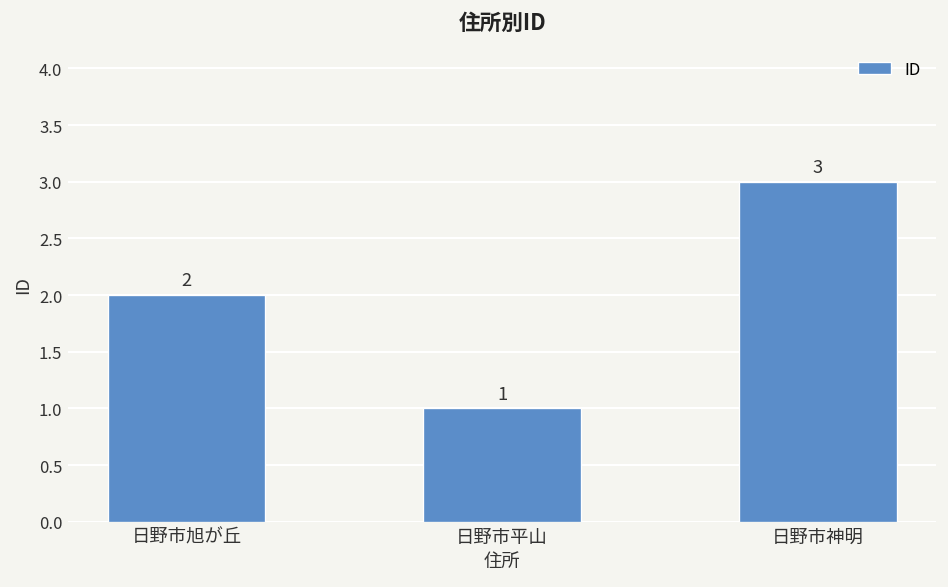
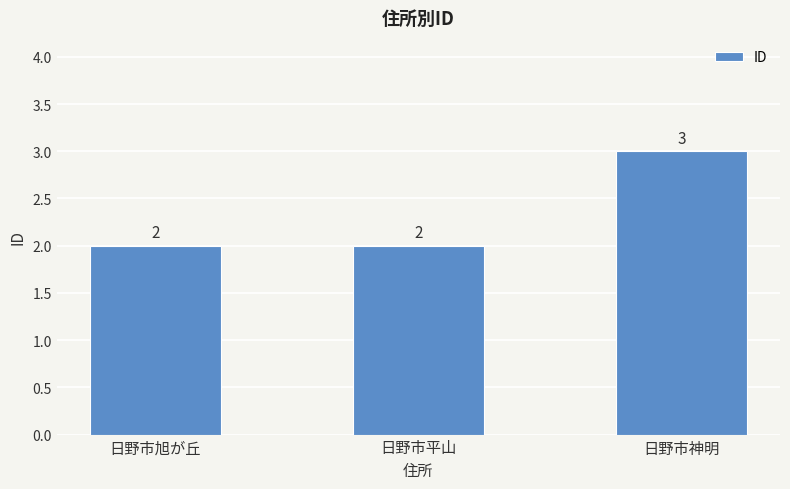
日野市平山: 1 -> 2
